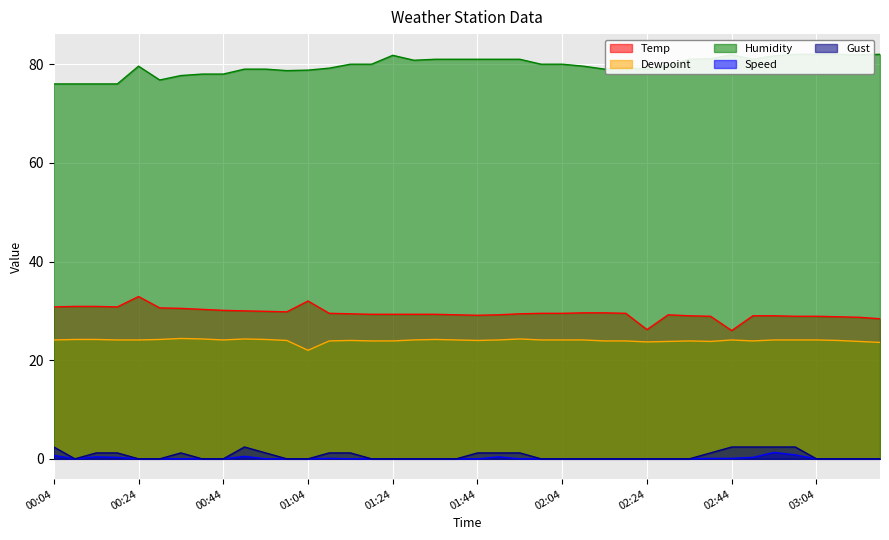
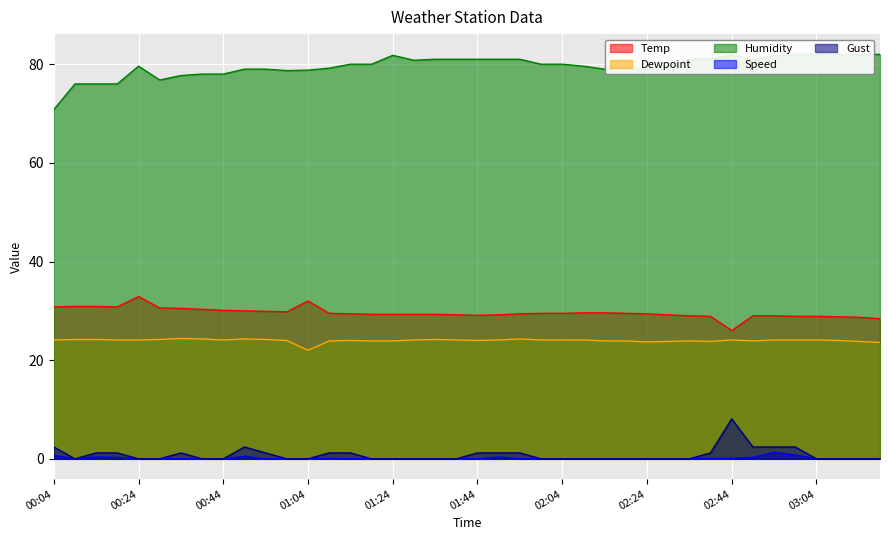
Humidity, 00:04: 76 -> 71
Temp, 02:24: 26 -> 29
Gust, 02:44: 2 -> 8
